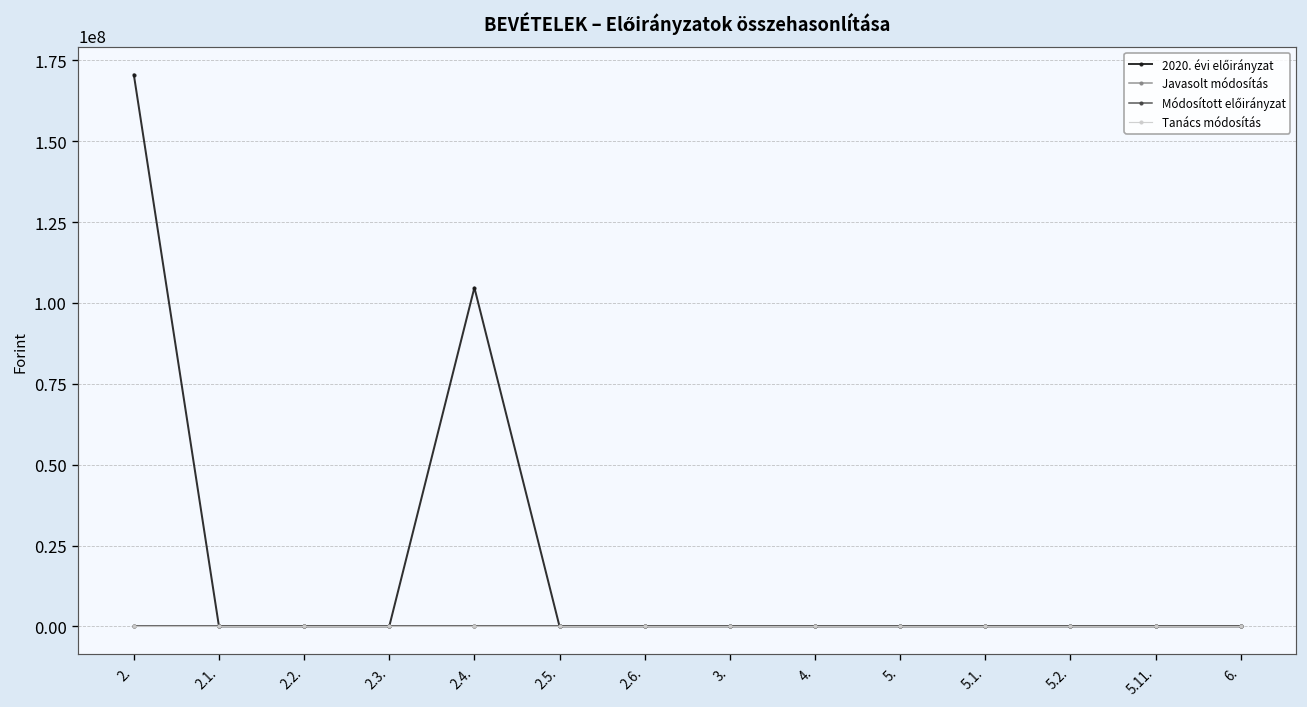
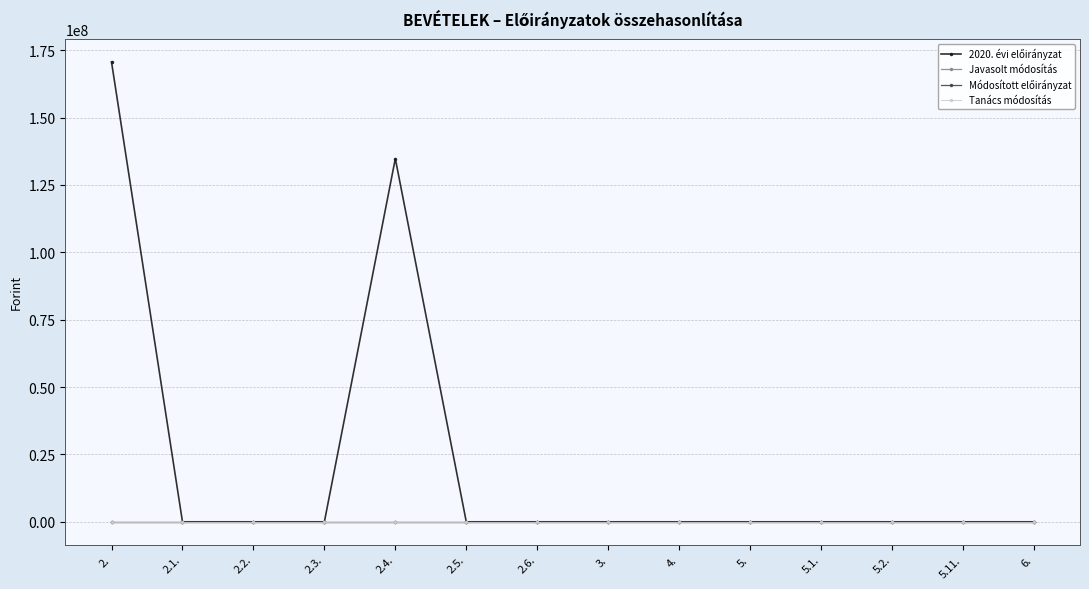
2020. évi előirányzat, 2.4.: 105000000 -> 135000000
